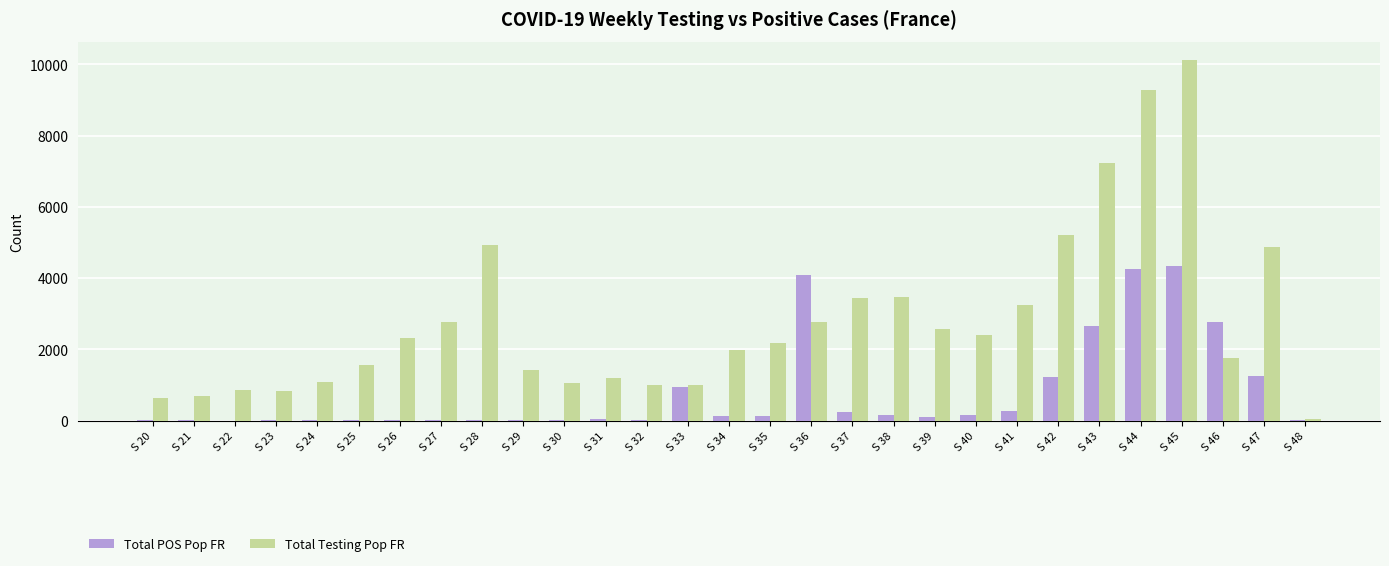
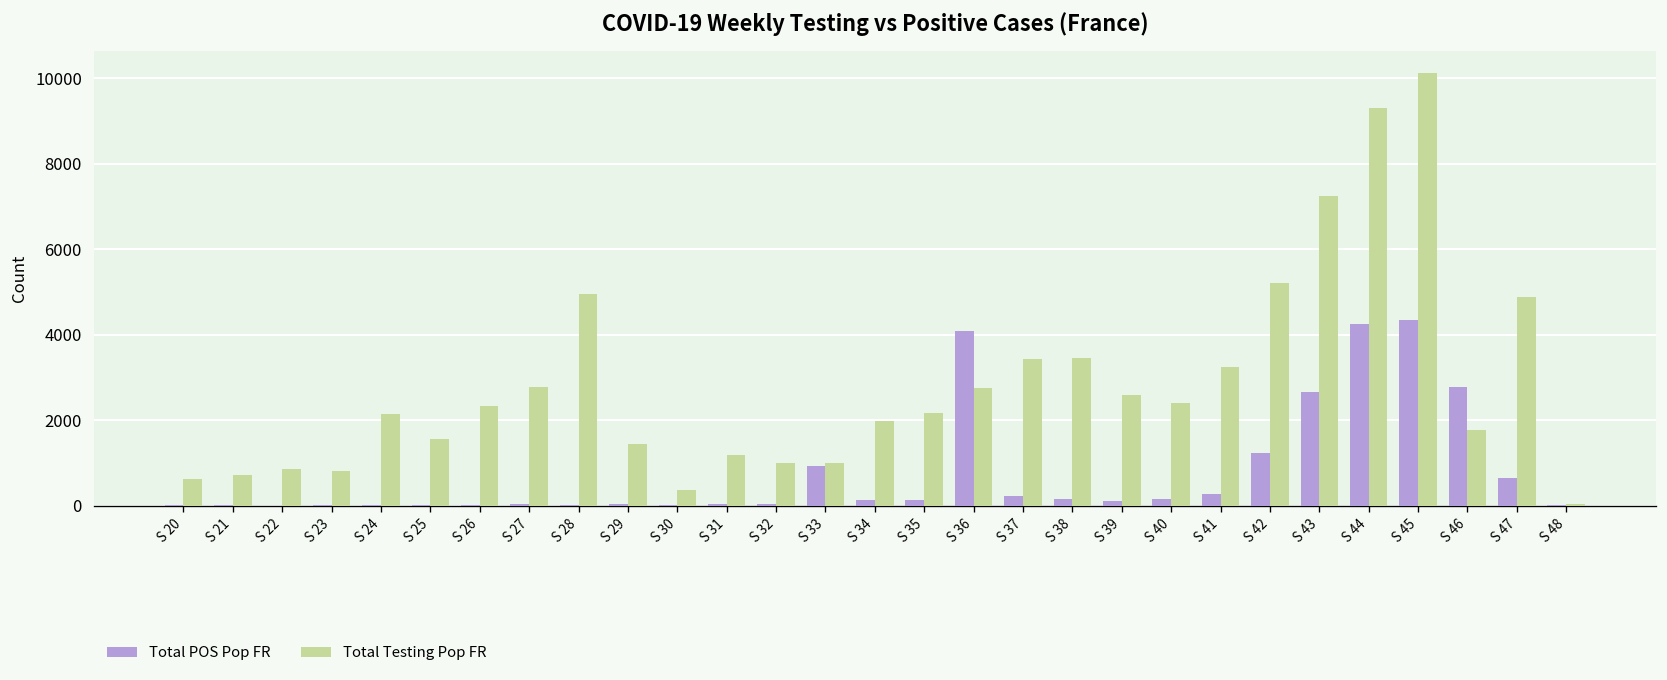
Total Testing Pop FR, S 24: 1100 -> 2100
Total Testing Pop FR, S 30: 1100 -> 400
Total POS Pop FR, S 47: 1300 -> 700
